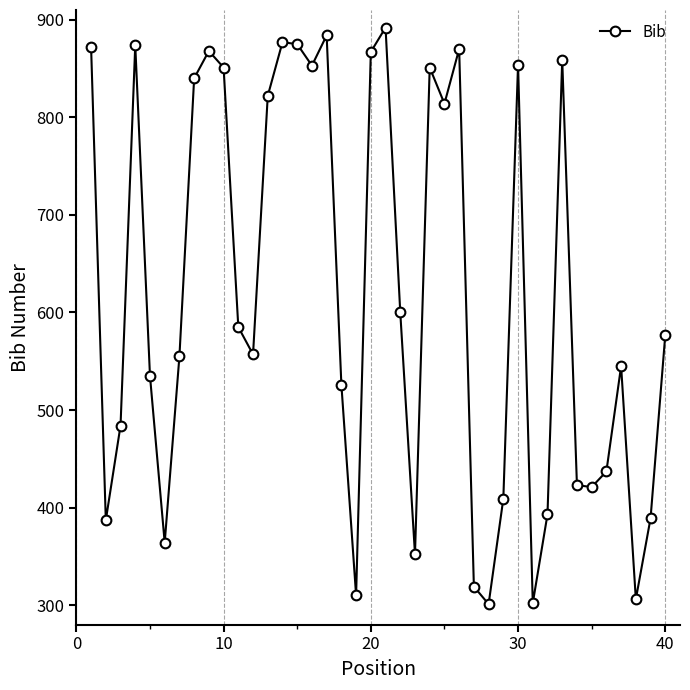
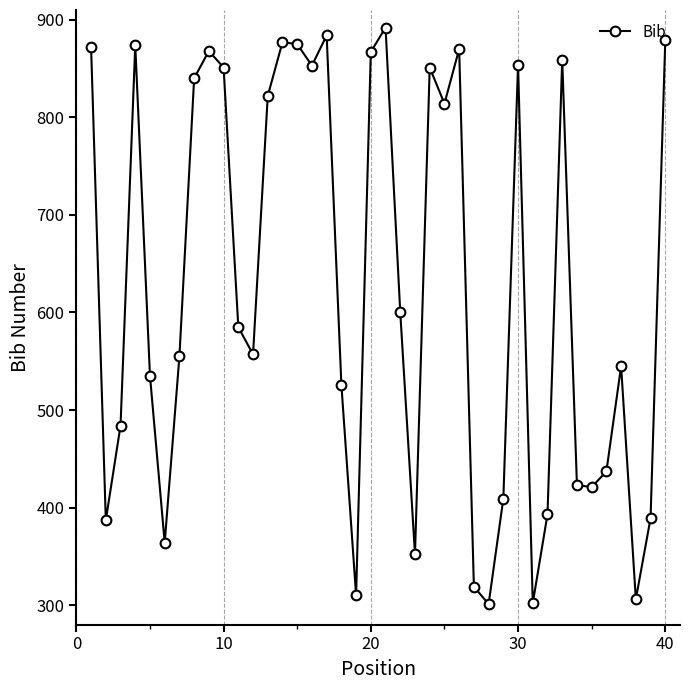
40: 580 -> 880
